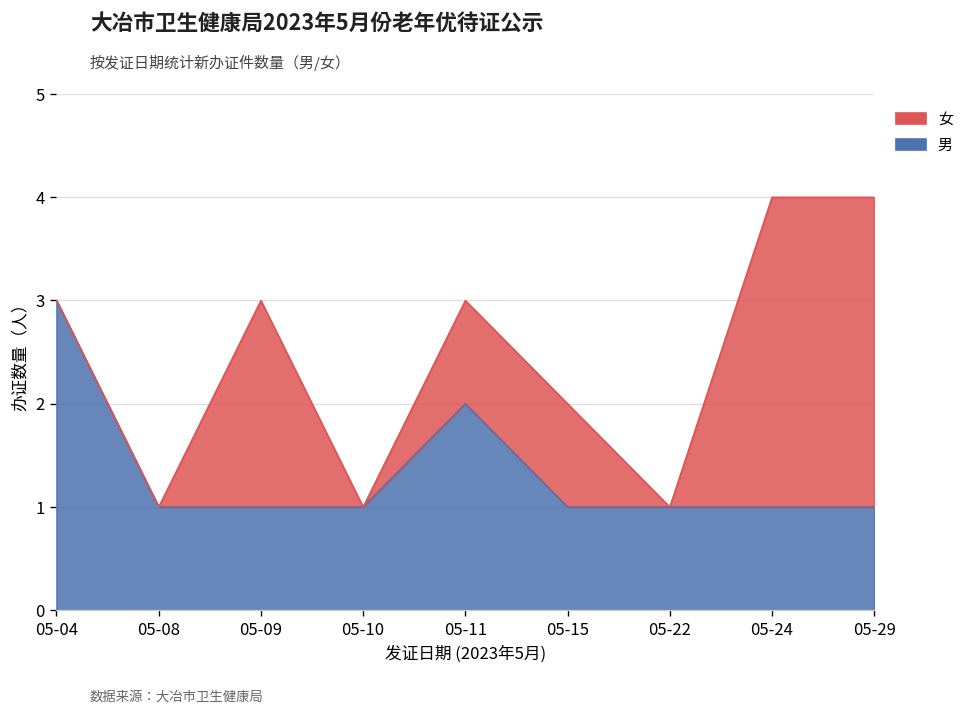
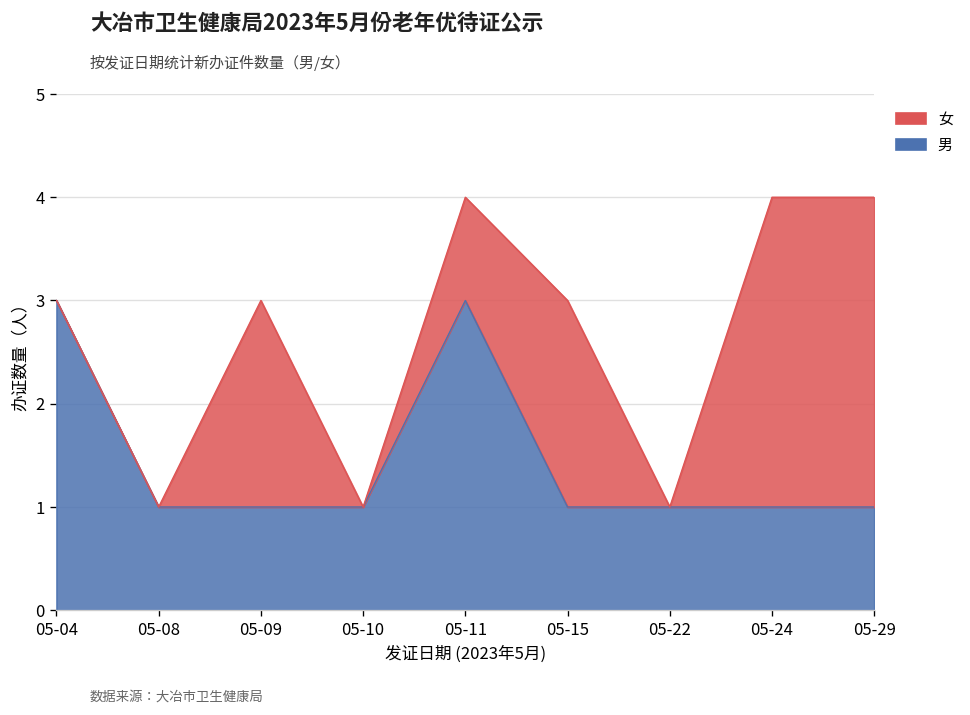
男, 05-11: 2 -> 3
女, 05-15: 1 -> 2
